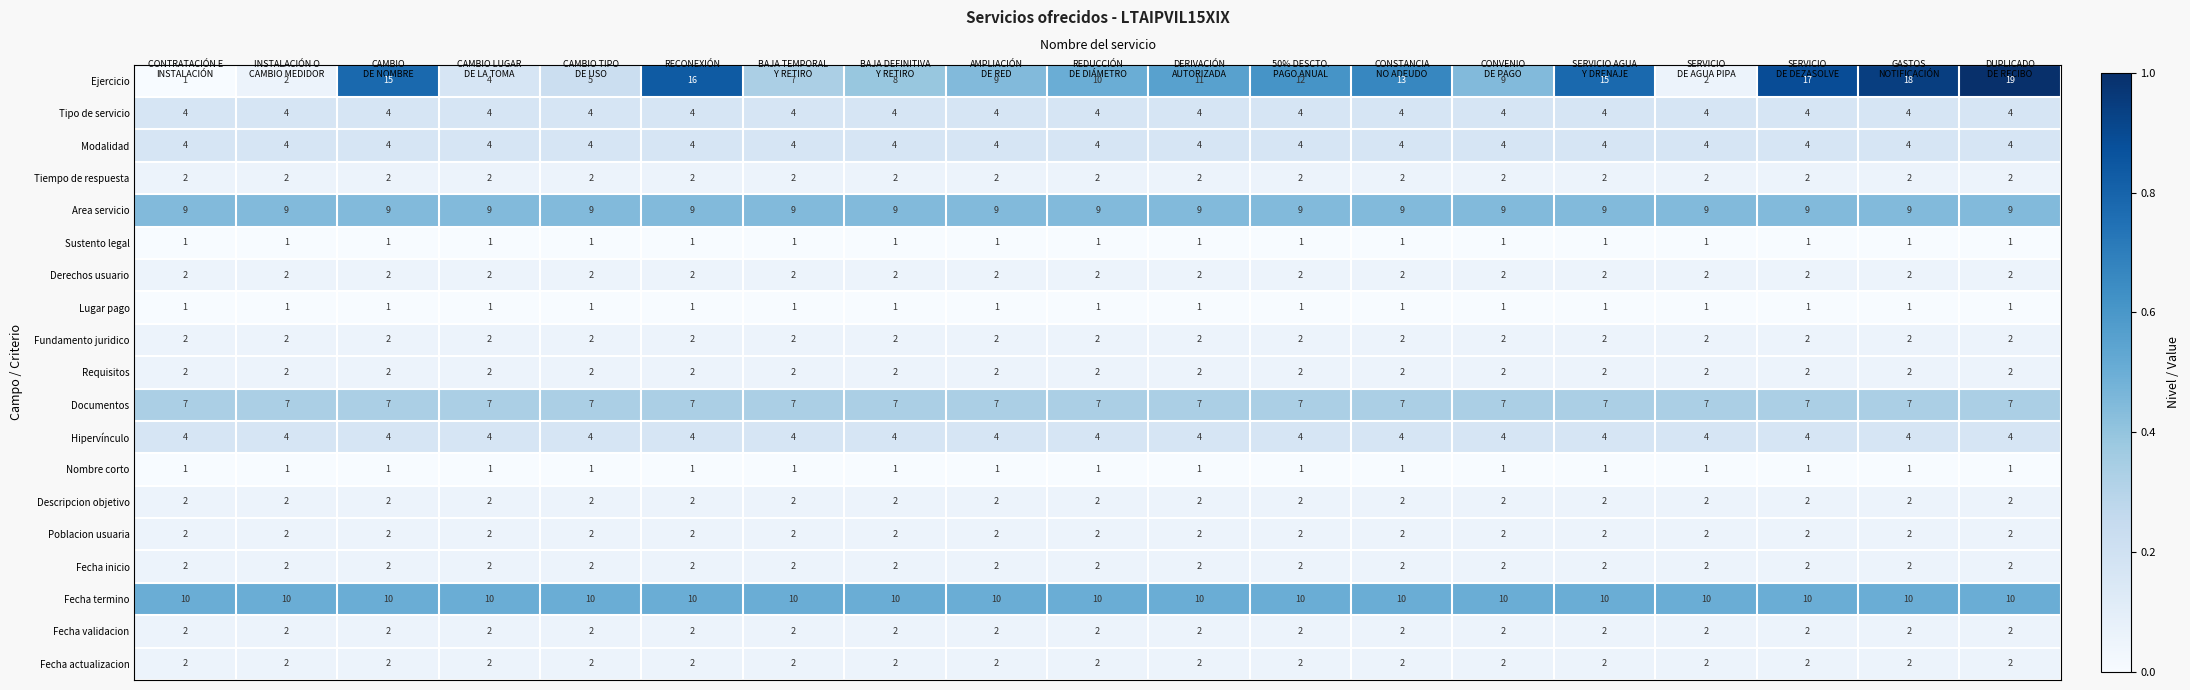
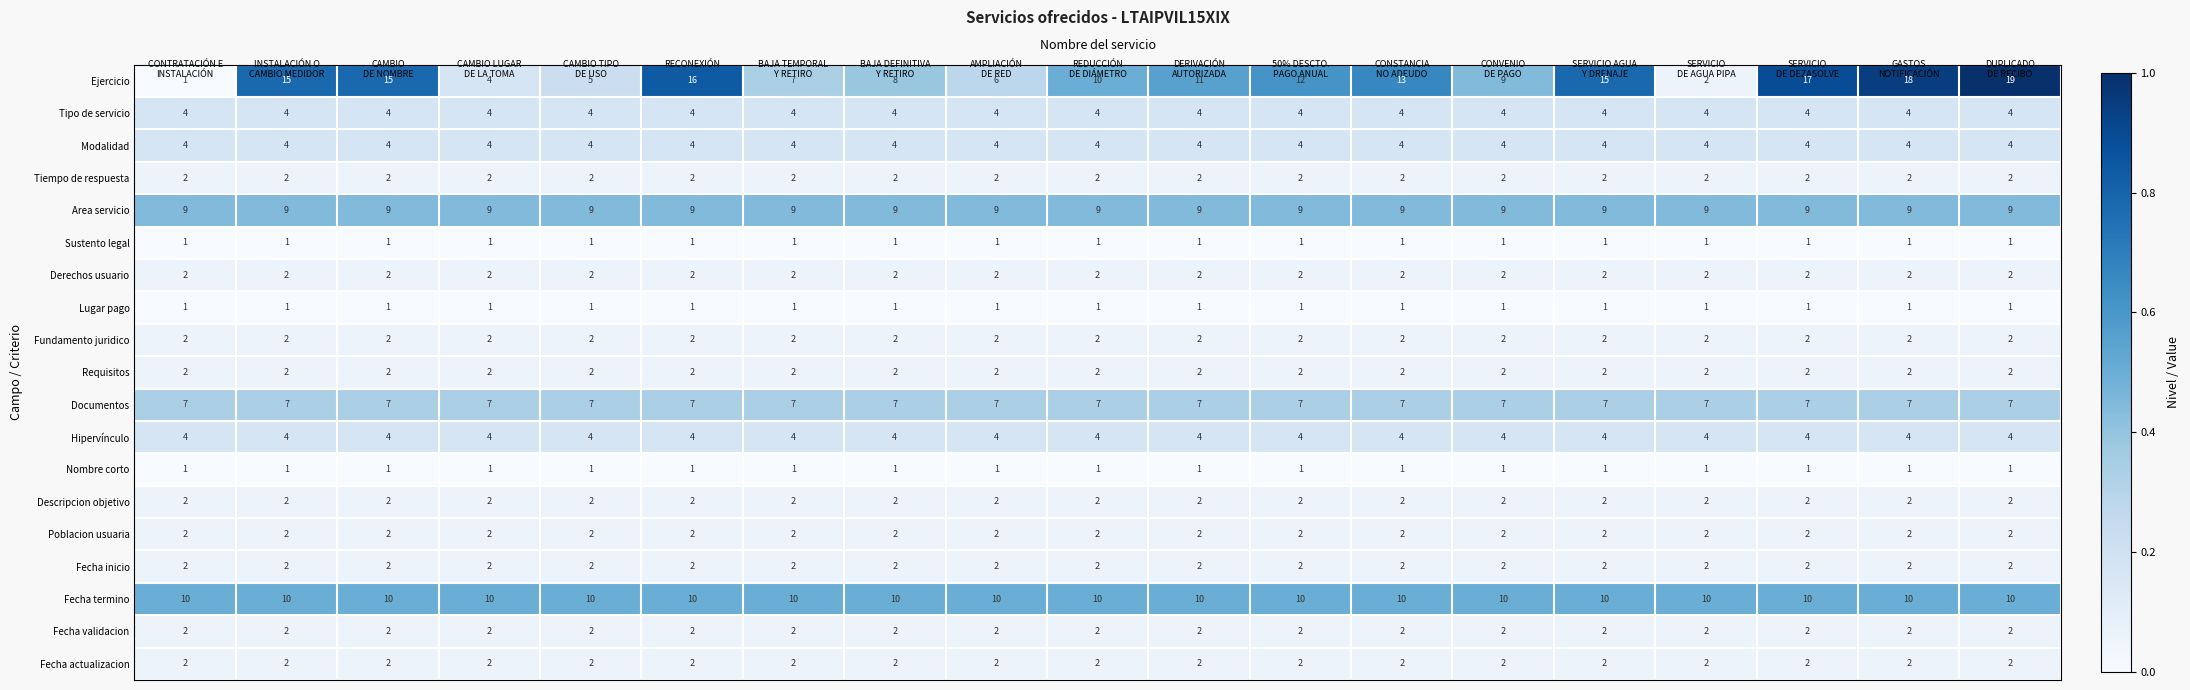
Ejercicio, INSTALACIÓN O CAMBIO MEDIDOR: 2 -> 15
Ejercicio, AMPLIACIÓN DE RED: 9 -> 6
